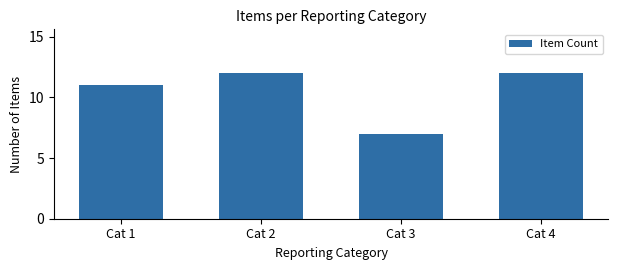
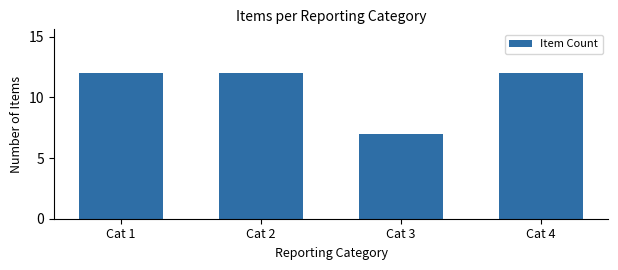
Cat 1: 11 -> 12
